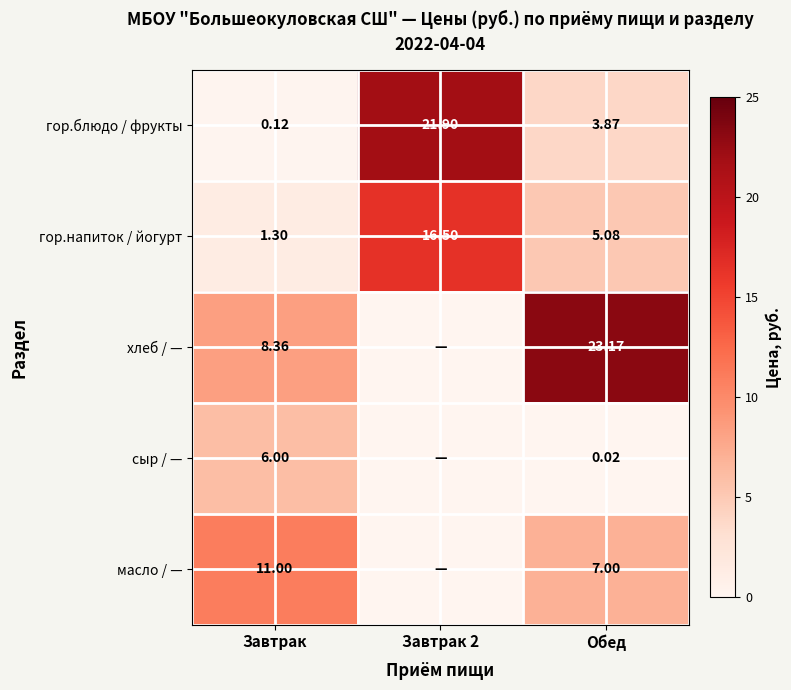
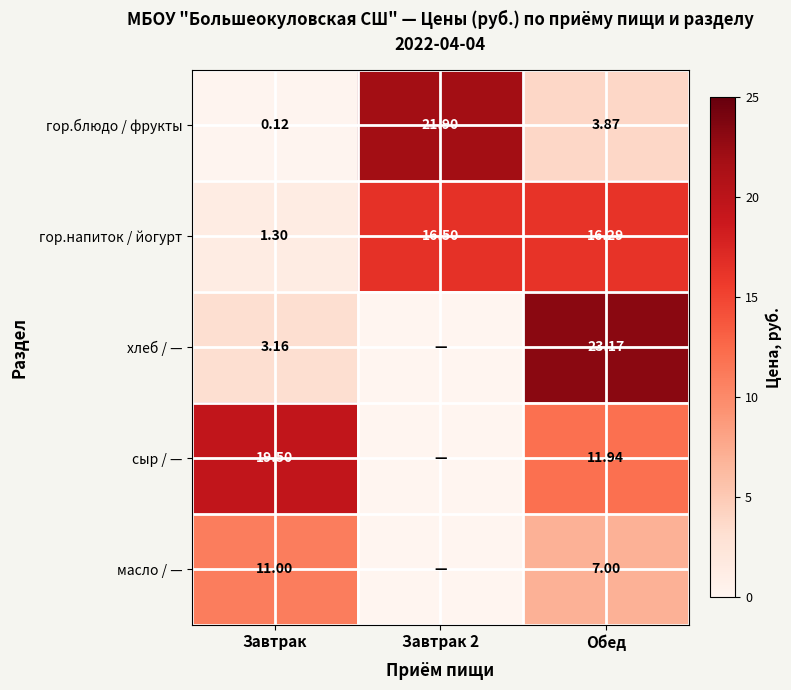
гор.напиток / йогурт, Обед: 5.08 -> 16.29
хлеб / —, Завтрак: 8.36 -> 3.16
сыр / —, Завтрак: 6.00 -> 19.50
сыр / —, Обед: 0.02 -> 11.94
